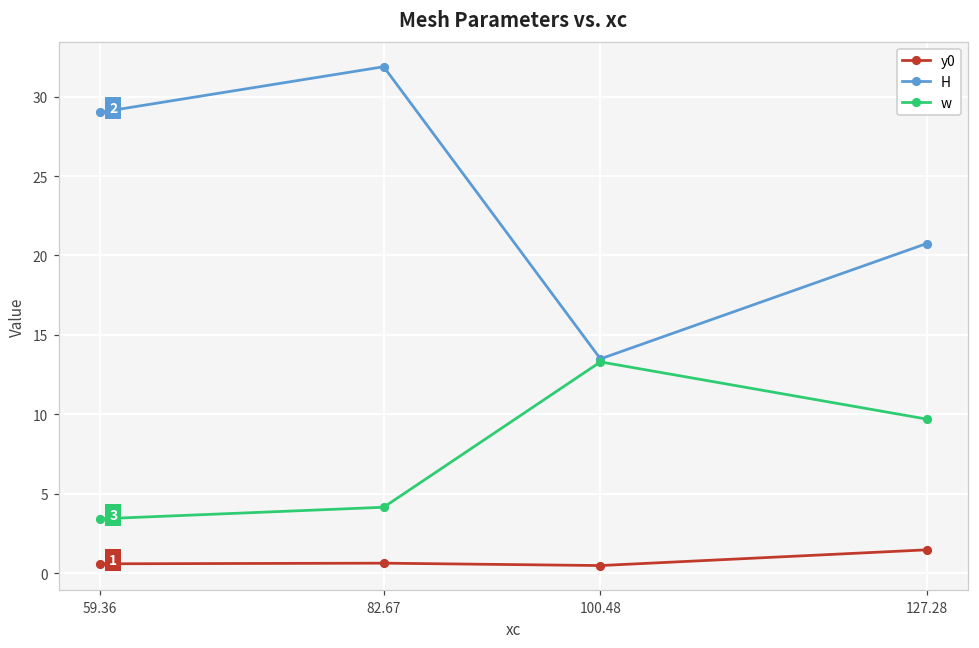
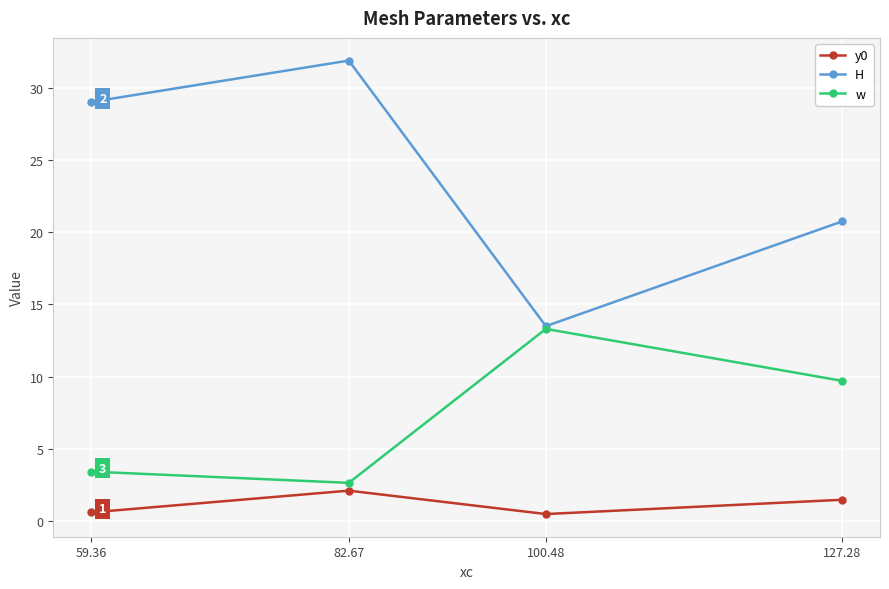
y0, 82.67: 0.6 -> 2.1
w, 82.67: 4.2 -> 2.6
